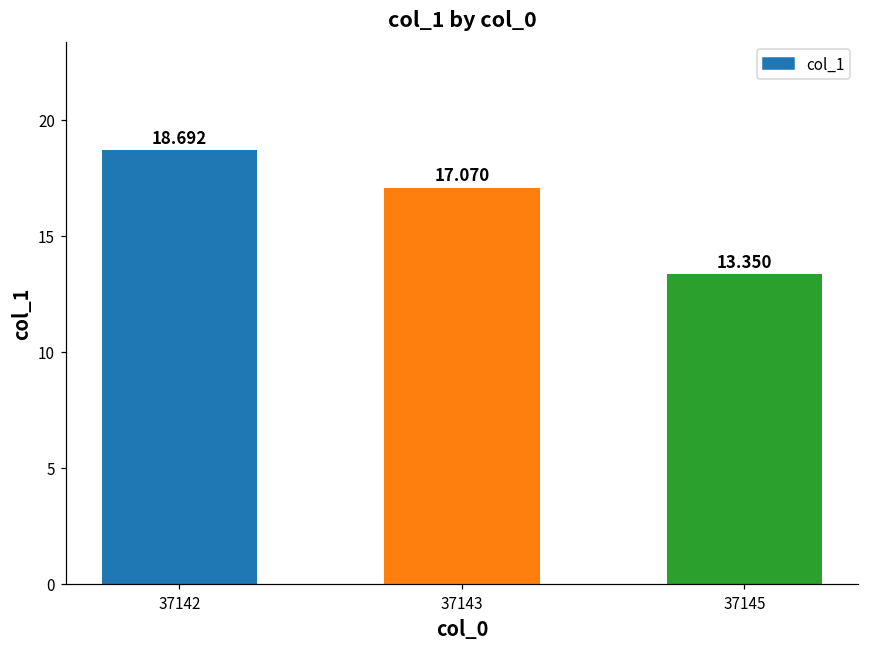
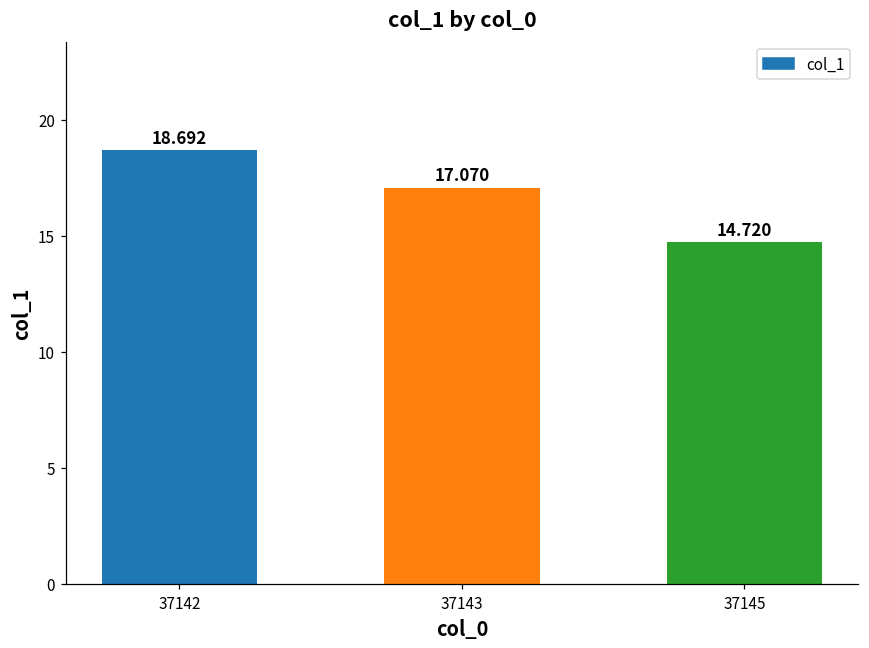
37145: 13.350 -> 14.720
